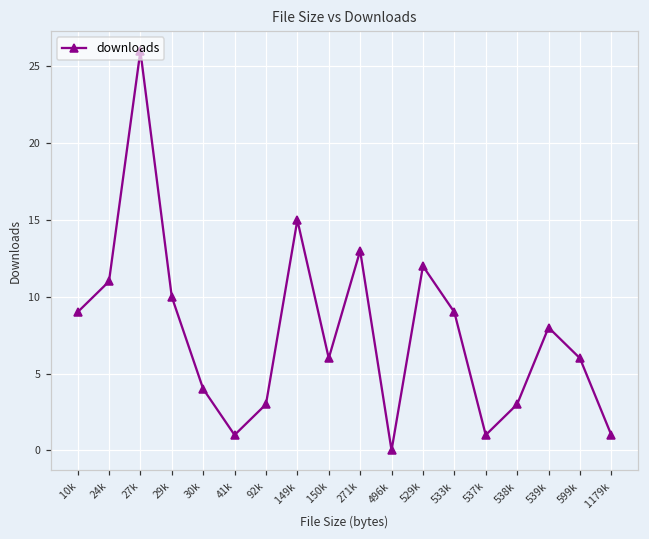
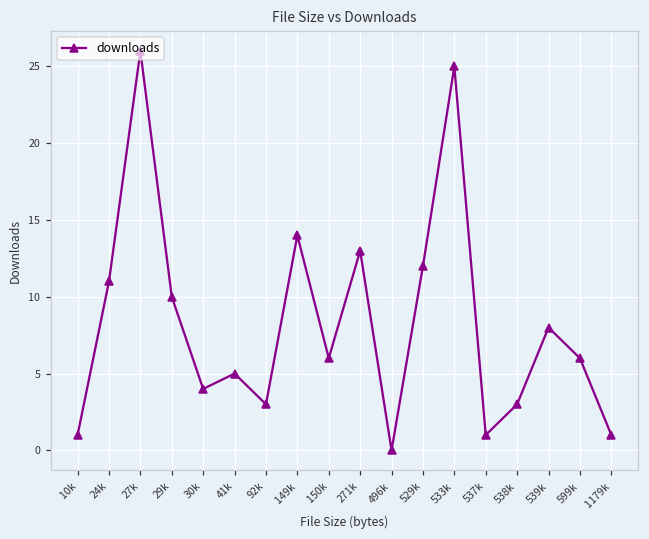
10k: 9 -> 1
41k: 1 -> 5
149k: 15 -> 14
533k: 9 -> 25
